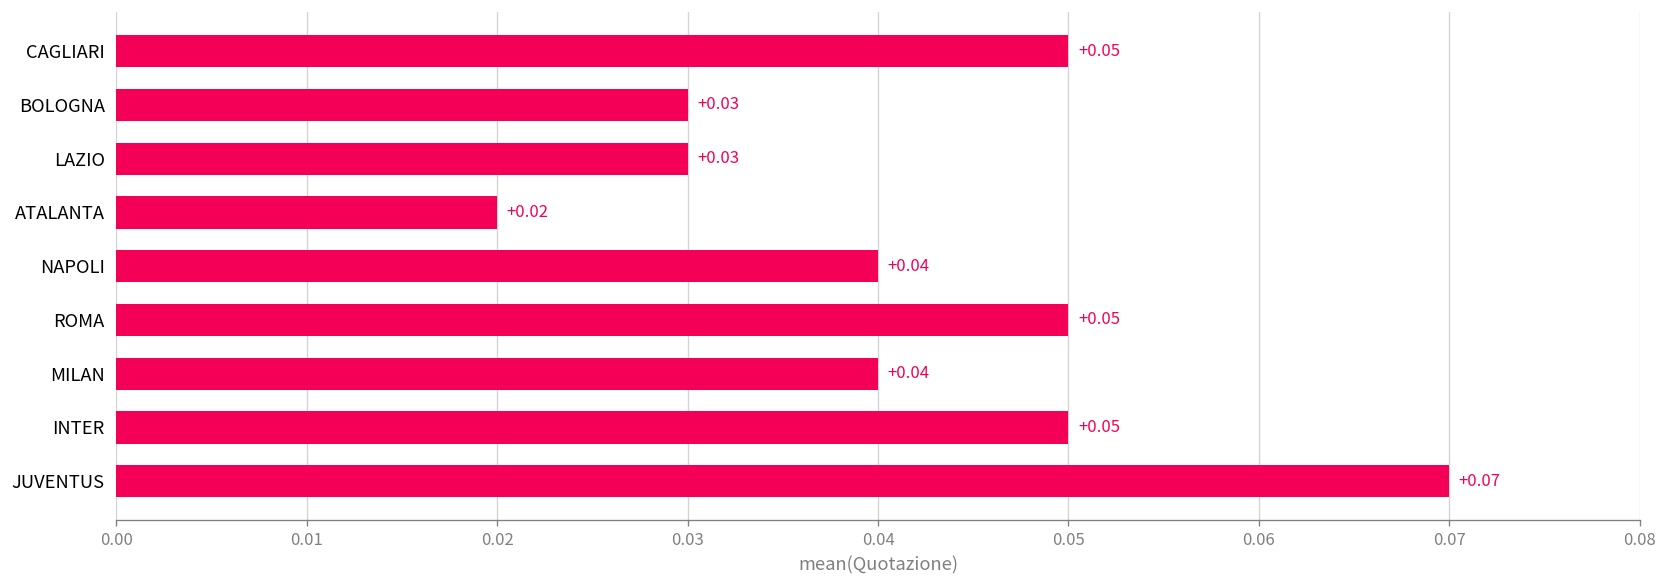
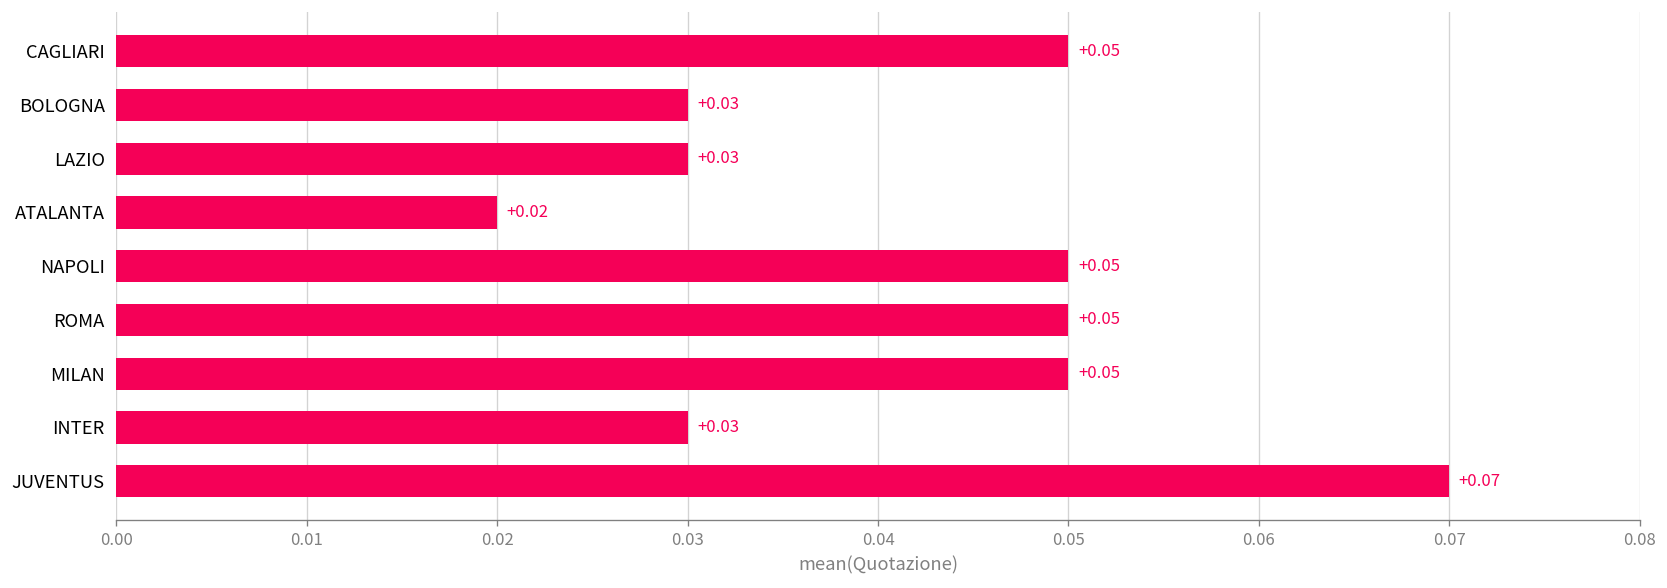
NAPOLI: +0.04 -> +0.05
MILAN: +0.04 -> +0.05
INTER: +0.05 -> +0.03
